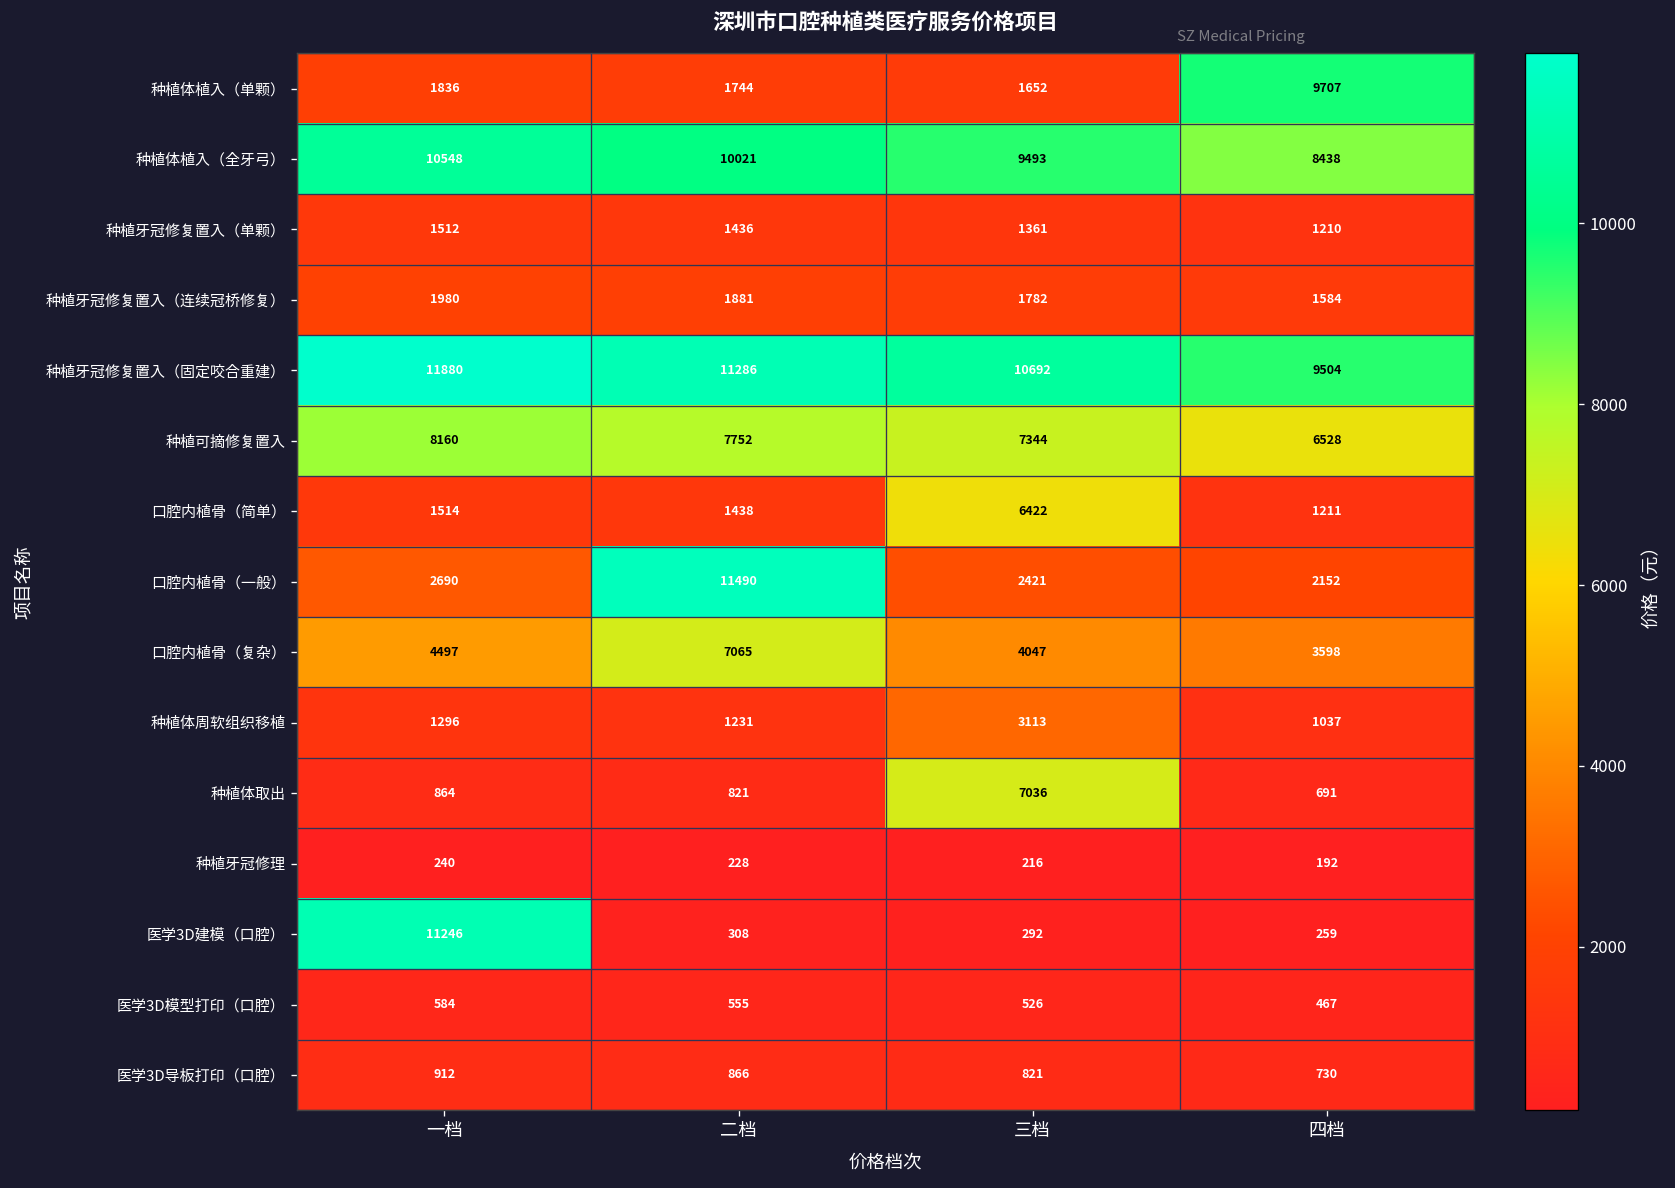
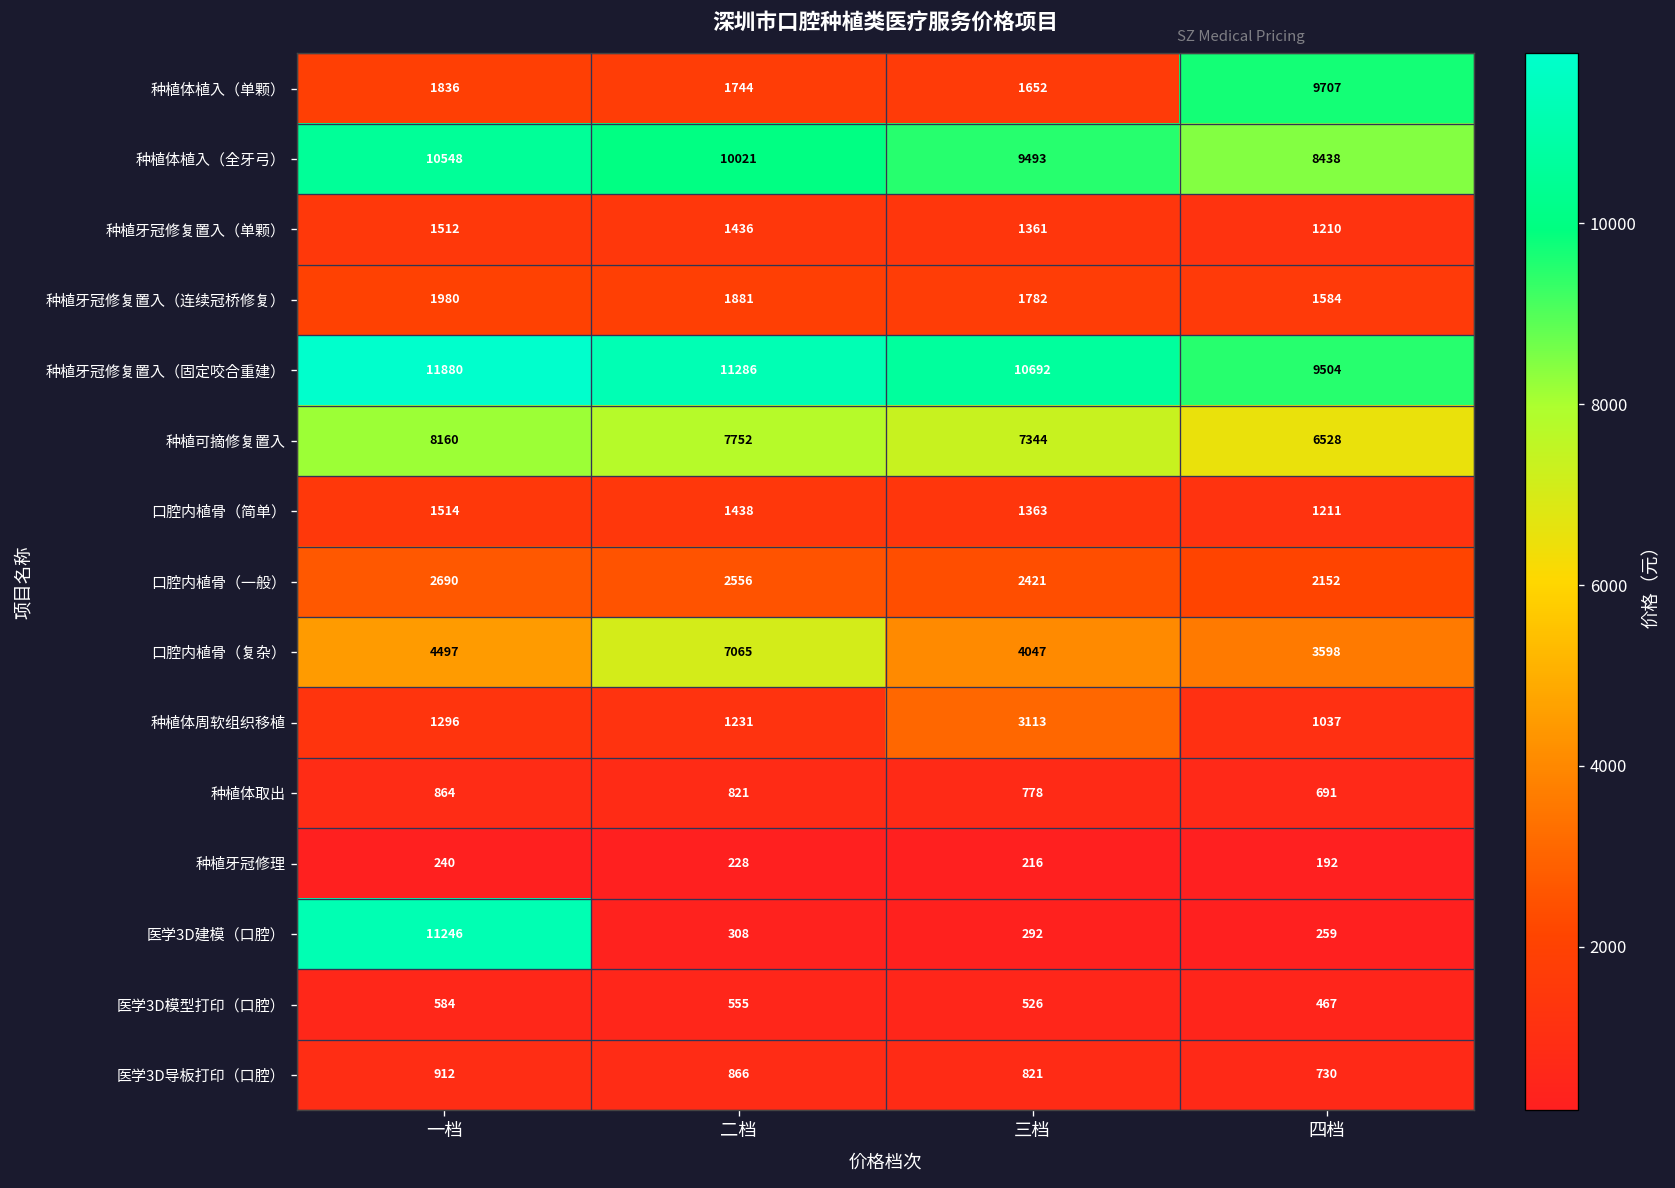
口腔内植骨（简单）, 三档: 6422 -> 1363
口腔内植骨（一般）, 二档: 11490 -> 2556
种植体取出, 三档: 7036 -> 778
